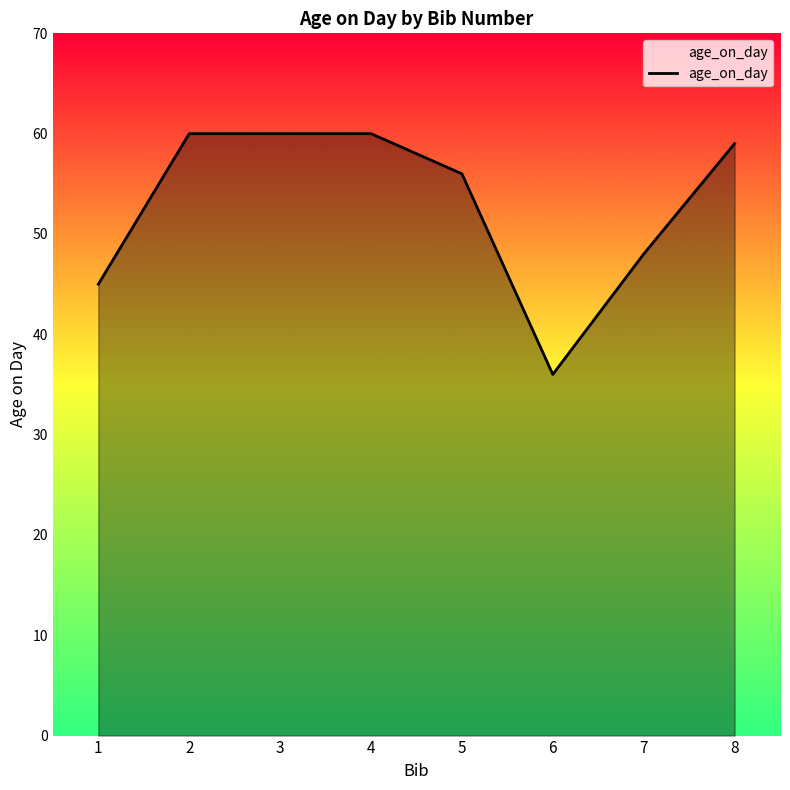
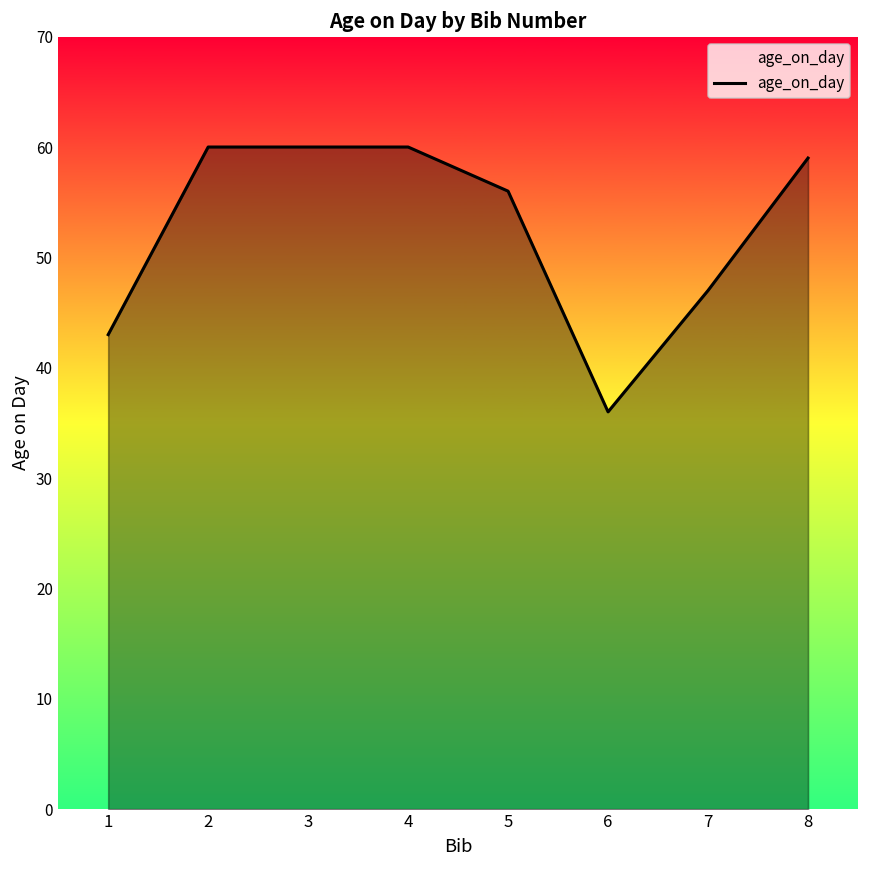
1: 45 -> 43
7: 48 -> 47
